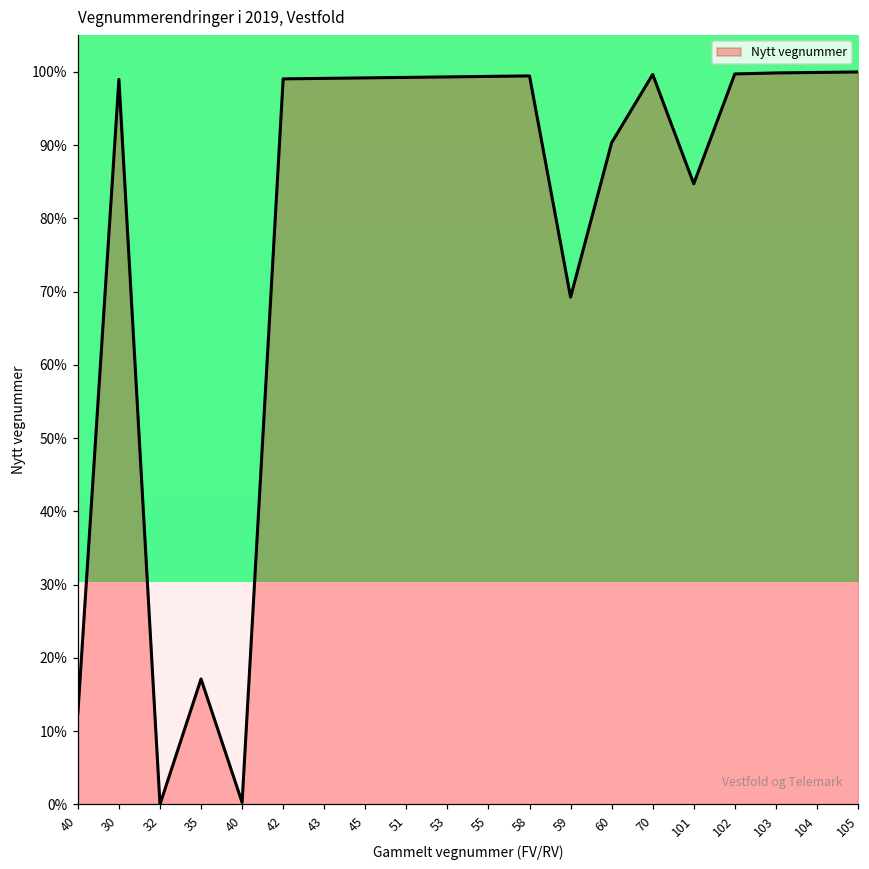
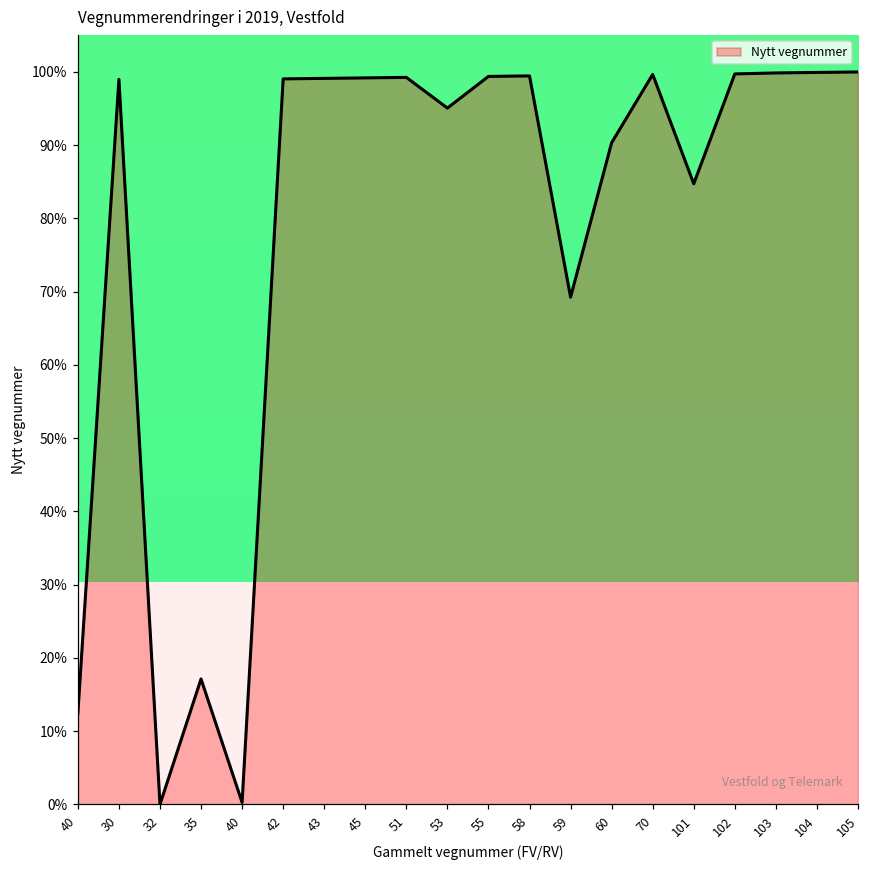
53: 99% -> 95%
